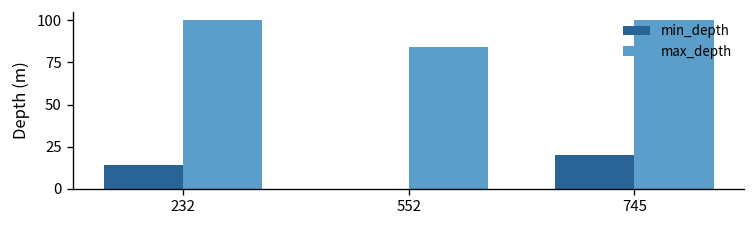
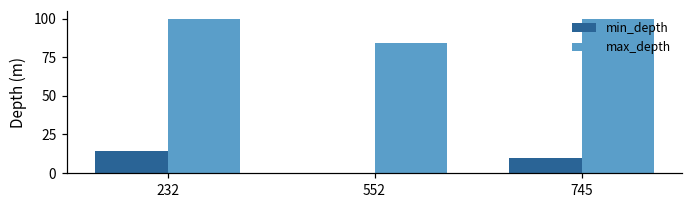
min_depth, 745: 20 -> 10
